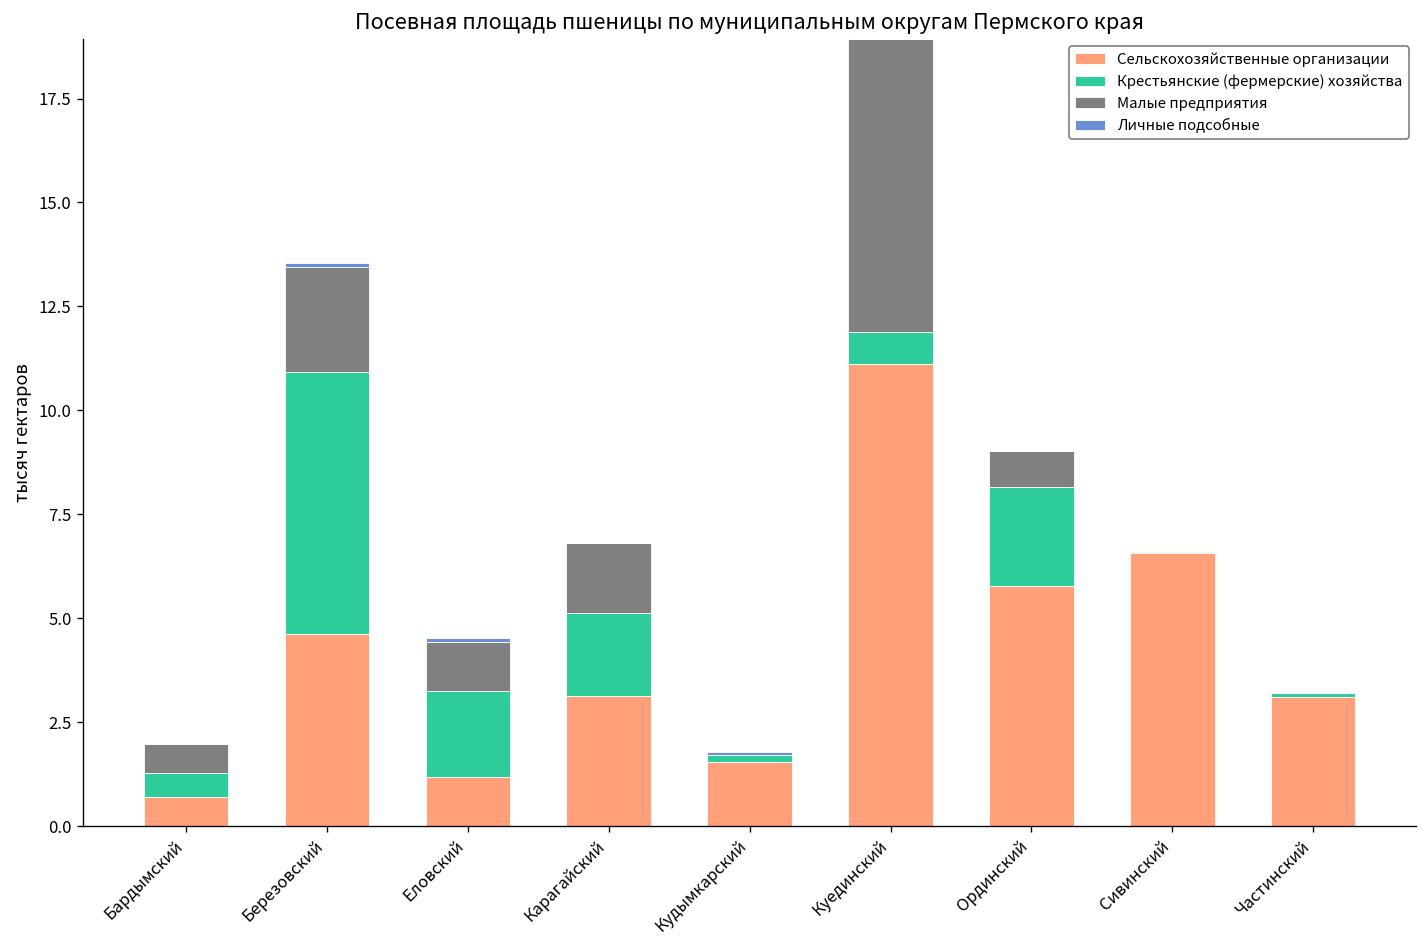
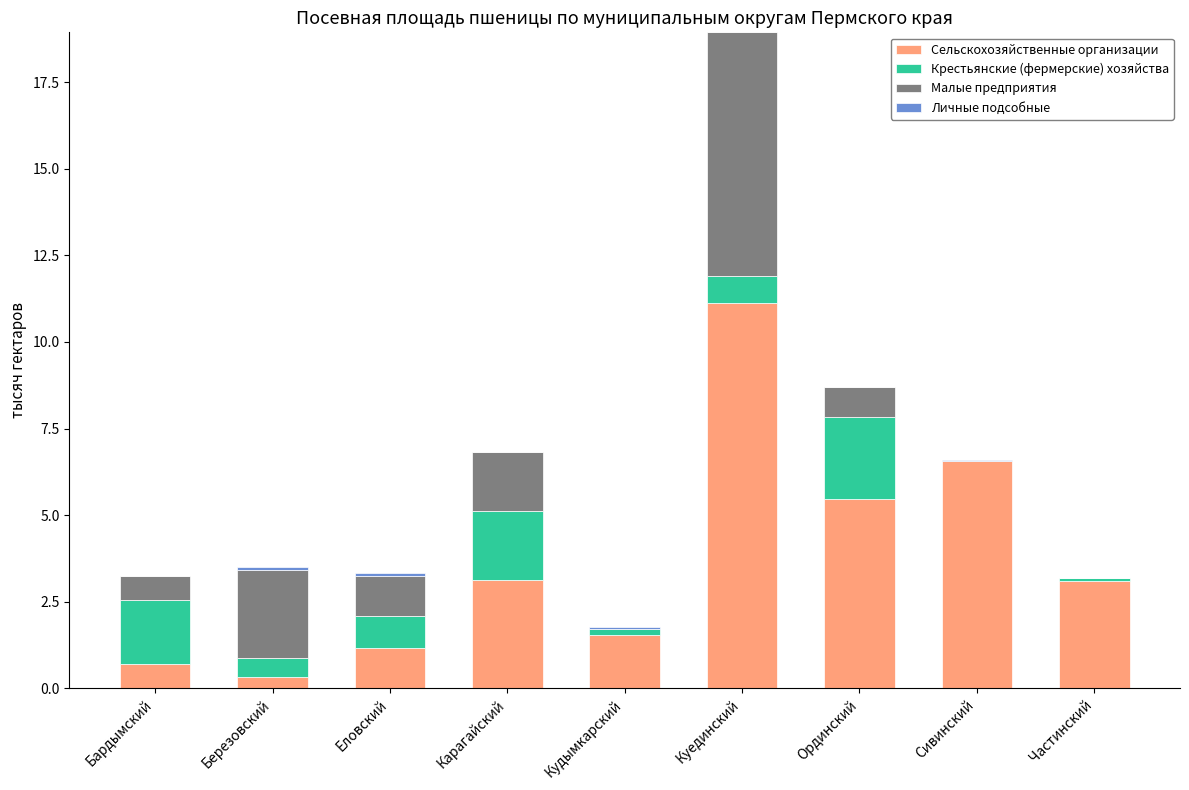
Крестьянские (фермерские) хозяйства, Бардымский: 0.6 -> 1.8
Сельскохозяйственные организации, Березовский: 4.6 -> 0.3
Крестьянские (фермерские) хозяйства, Березовский: 6.3 -> 0.6
Крестьянские (фермерские) хозяйства, Еловский: 2.1 -> 0.9
Сельскохозяйственные организации, Ординский: 5.8 -> 5.5
